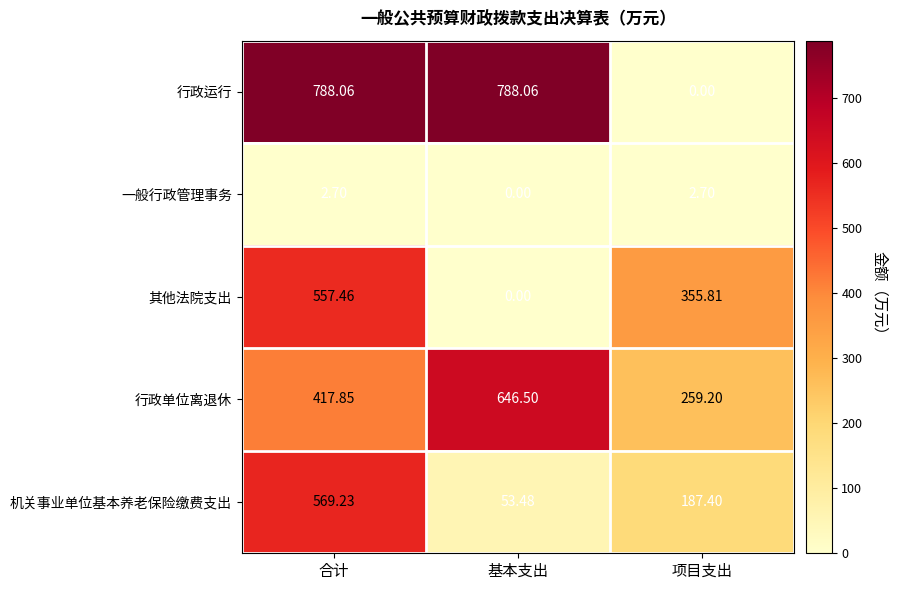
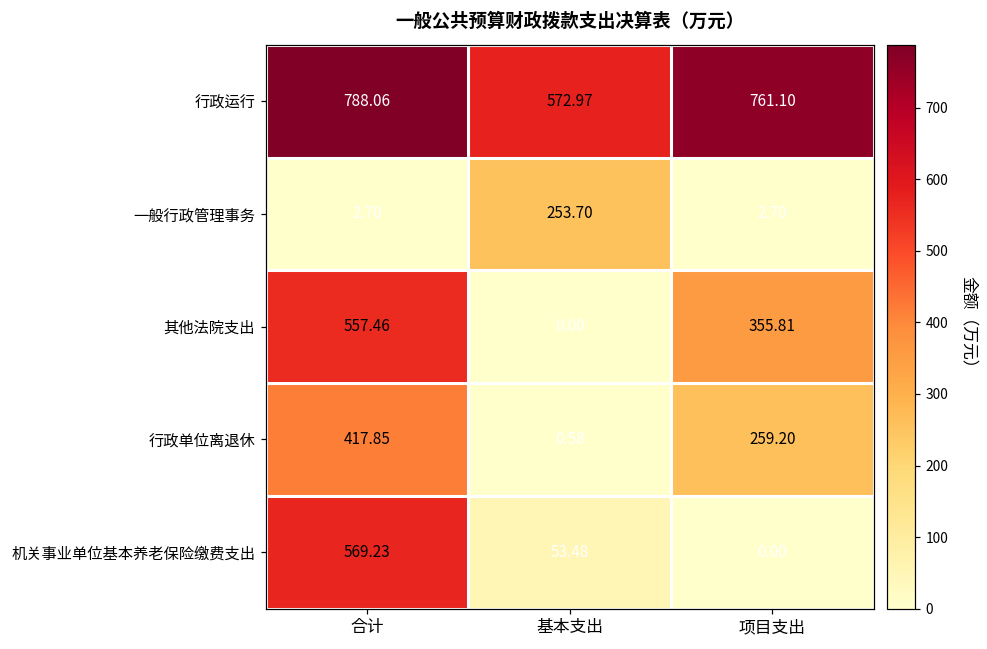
行政运行, 基本支出: 788.06 -> 572.97
行政运行, 项目支出: 0.00 -> 761.10
一般行政管理事务, 基本支出: 0.00 -> 253.70
行政单位离退休, 基本支出: 646.50 -> 0.58
机关事业单位基本养老保险缴费支出, 项目支出: 187.40 -> 0.00
